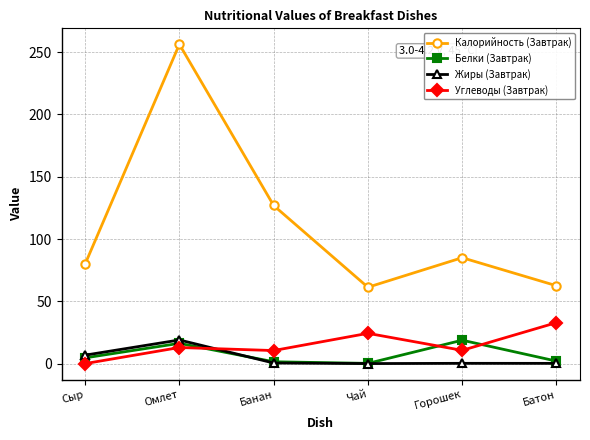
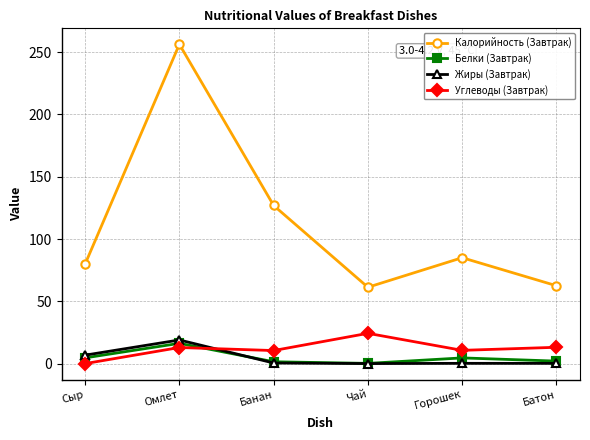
Белки (Завтрак), Горошек: 19 -> 5
Углеводы (Завтрак), Батон: 33 -> 13
